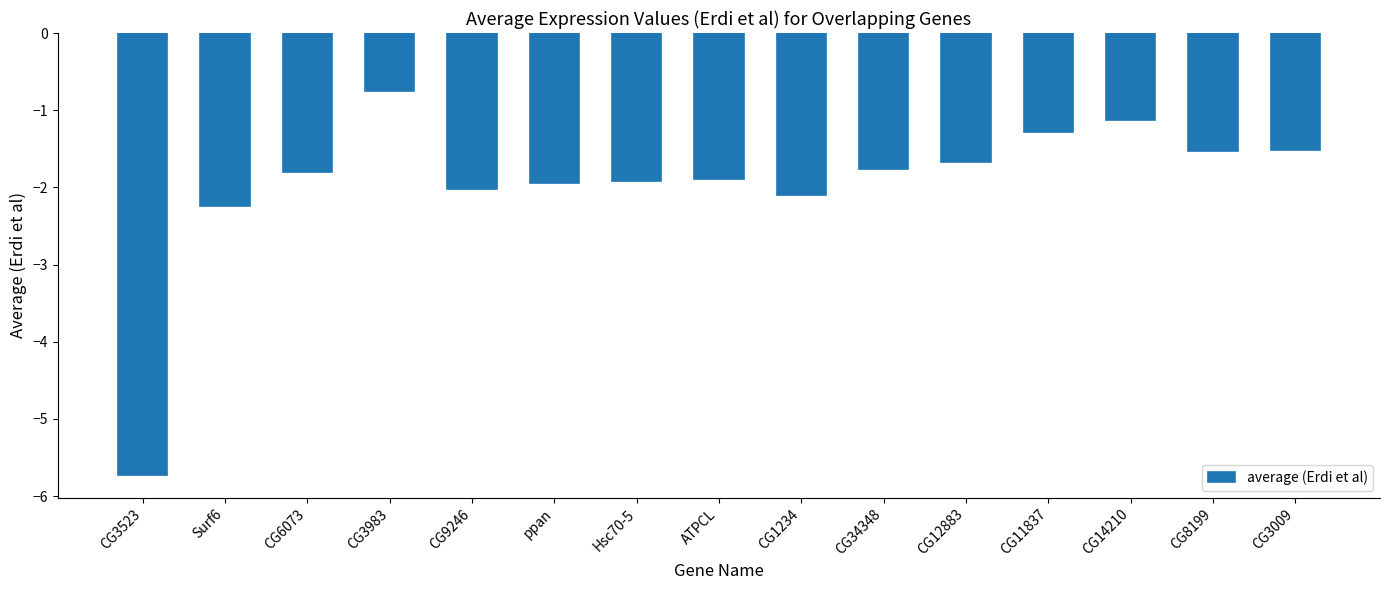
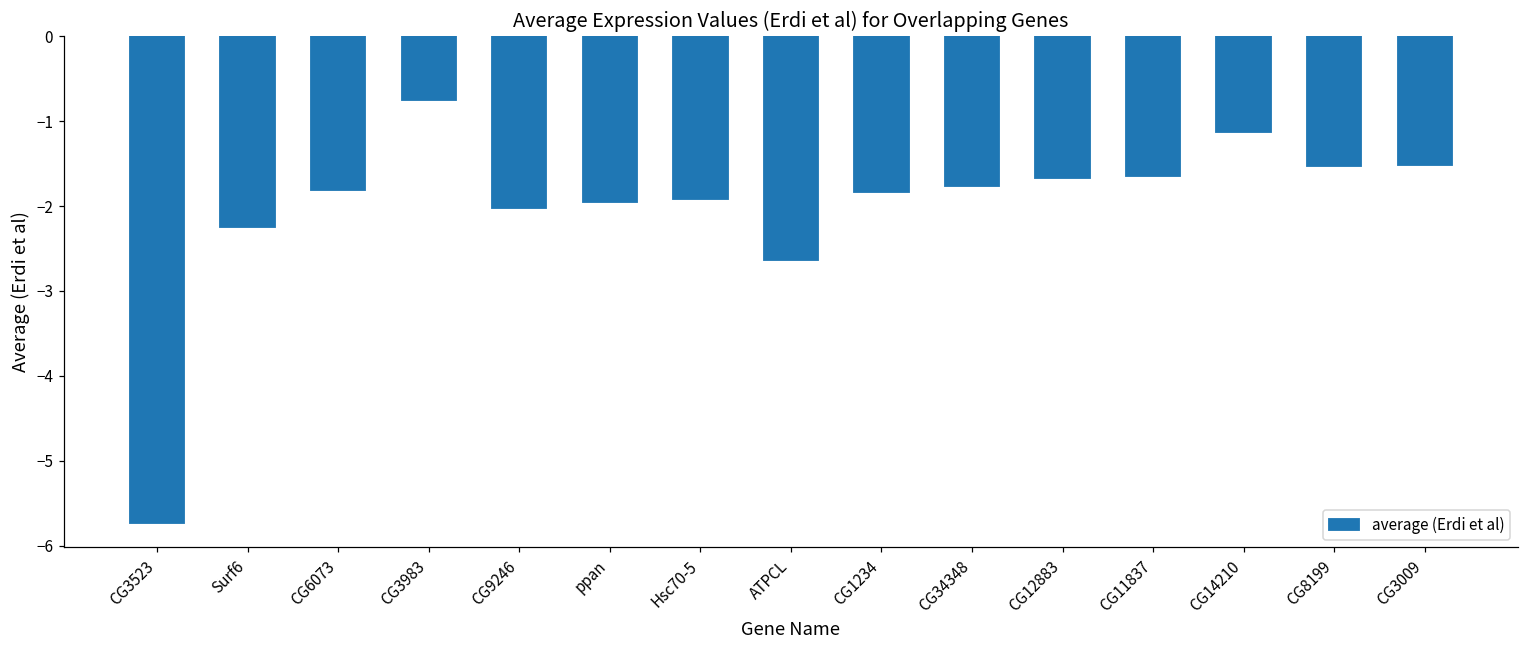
ATPCL: -1.9 -> -2.6
CG1234: -2.1 -> -1.8
CG11837: -1.3 -> -1.6
